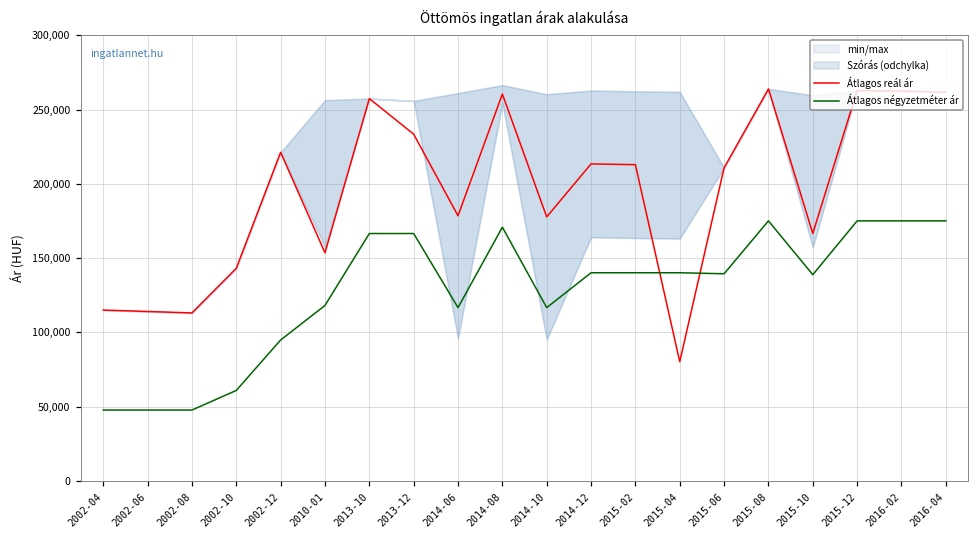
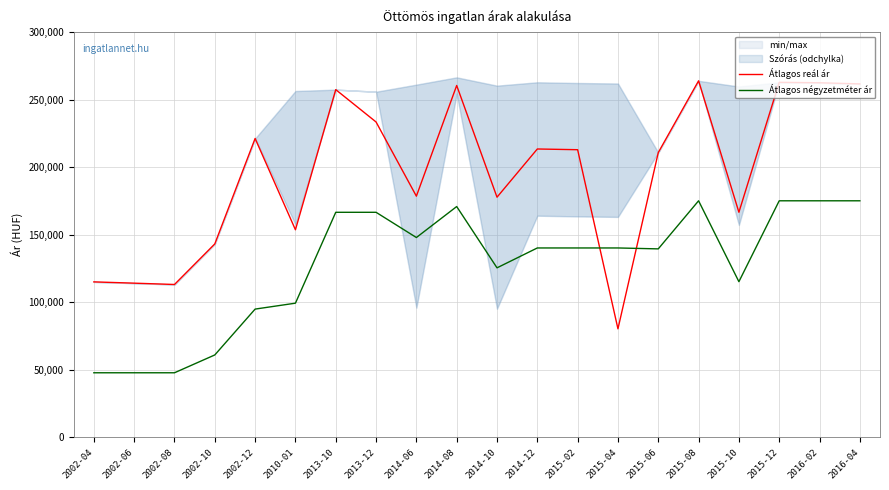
Átlagos négyzetméter ár, 2010-01: 118,000 -> 99,000
Átlagos négyzetméter ár, 2014-06: 117,000 -> 148,000
Átlagos négyzetméter ár, 2014-10: 117,000 -> 125,000
Átlagos négyzetméter ár, 2015-10: 139,000 -> 115,000
